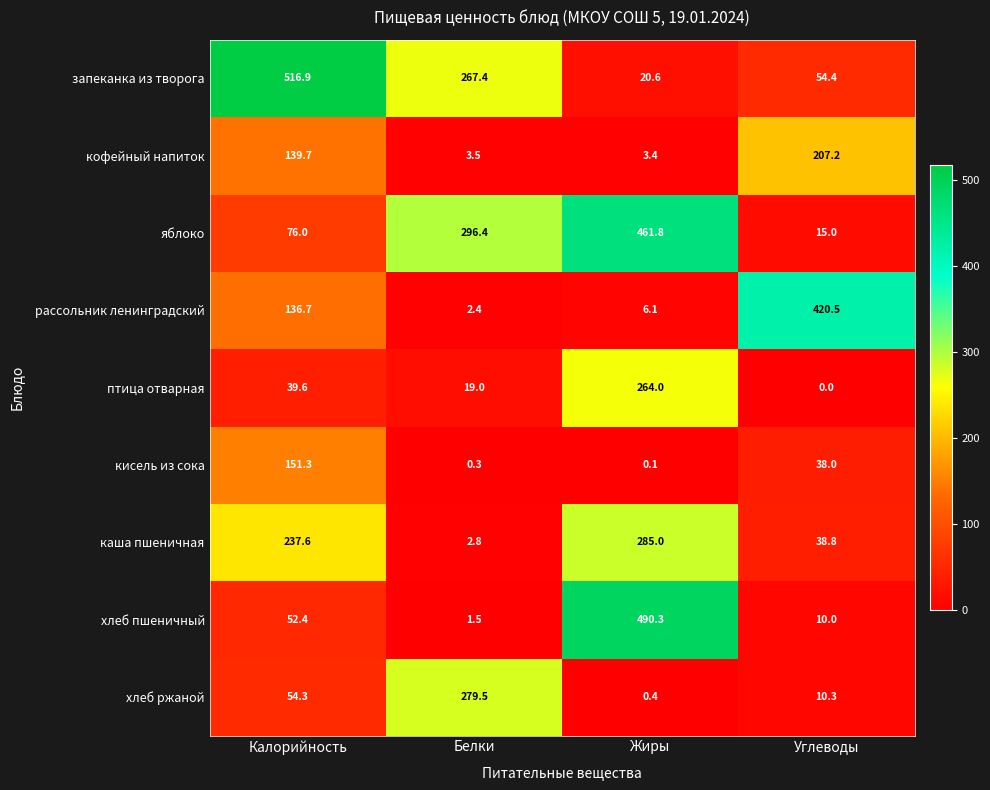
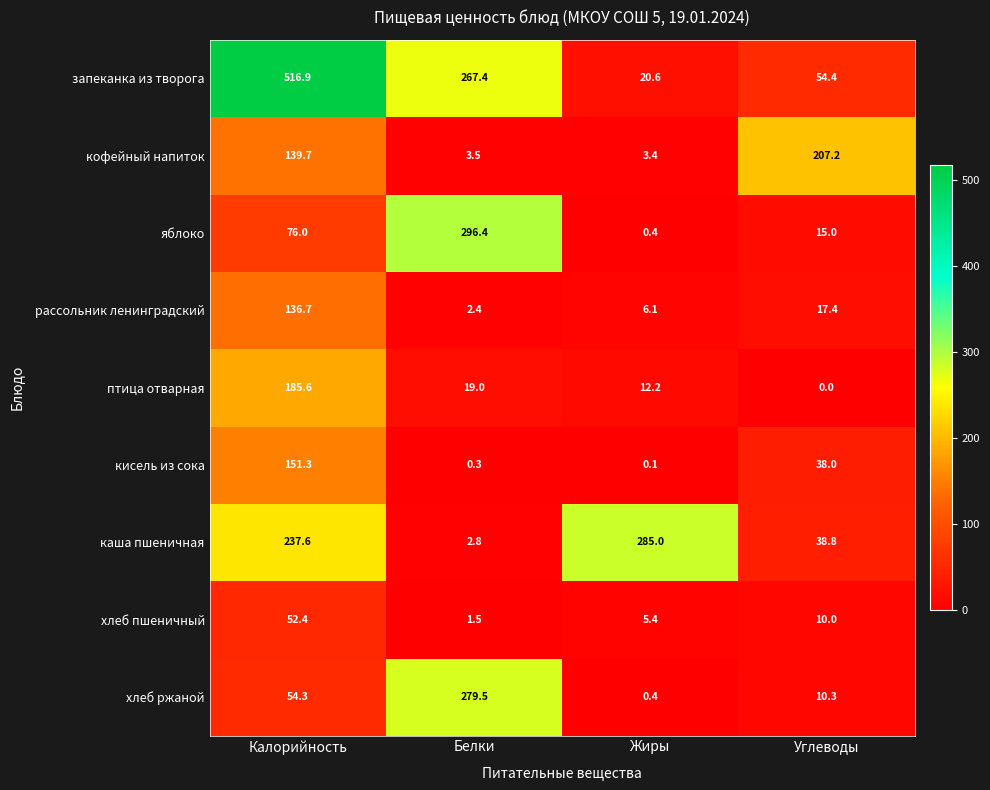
яблоко, Жиры: 461.8 -> 0.4
рассольник ленинградский, Углеводы: 420.5 -> 17.4
птица отварная, Калорийность: 39.6 -> 185.6
птица отварная, Жиры: 264.0 -> 12.2
хлеб пшеничный, Жиры: 490.3 -> 5.4
